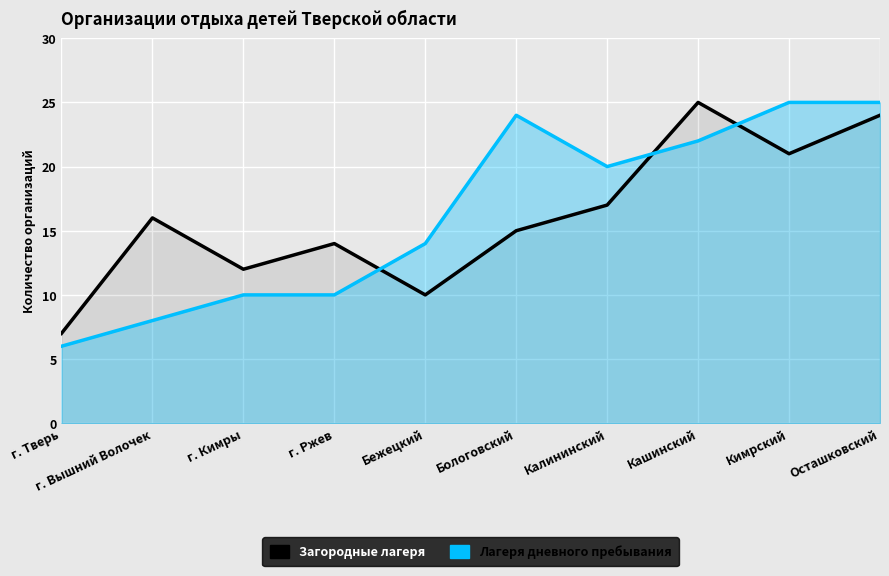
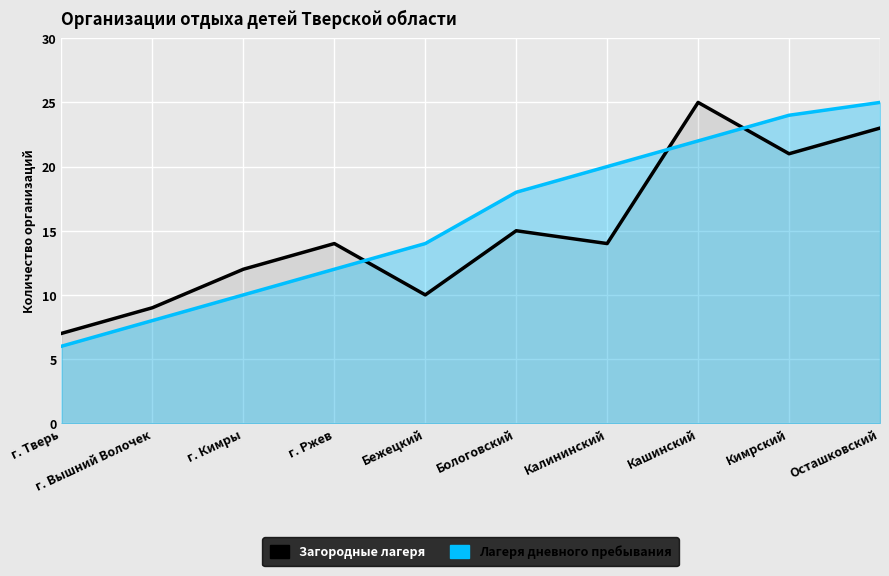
Загородные лагеря, г. Вышний Волочек: 16 -> 9
Лагеря дневного пребывания, г. Ржев: 10 -> 12
Лагеря дневного пребывания, Бологовский: 24 -> 18
Загородные лагеря, Калининский: 17 -> 14
Лагеря дневного пребывания, Кимрский: 25 -> 24
Загородные лагеря, Осташковский: 24 -> 23
